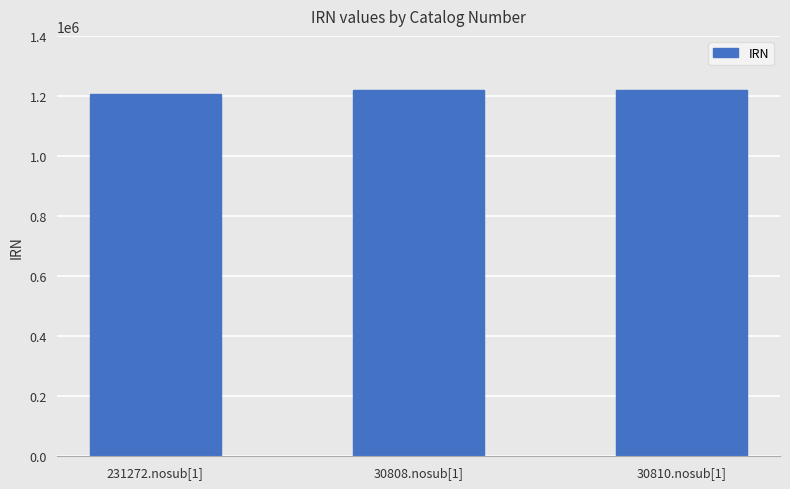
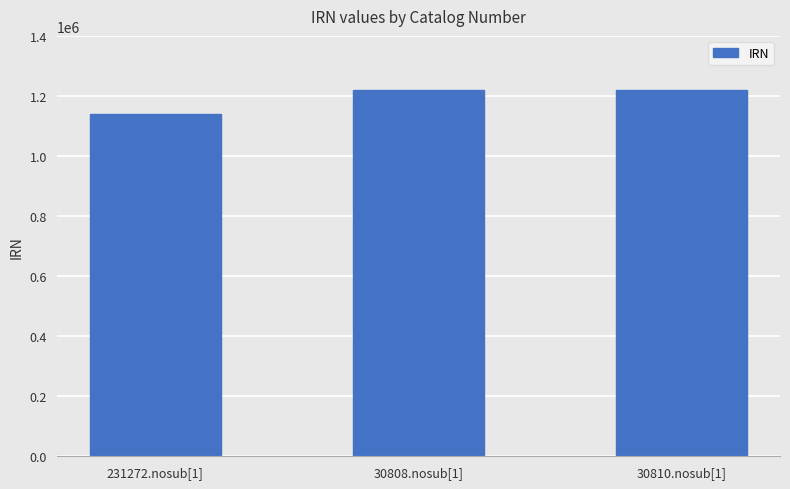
231272.nosub[1]: 1210000 -> 1140000
